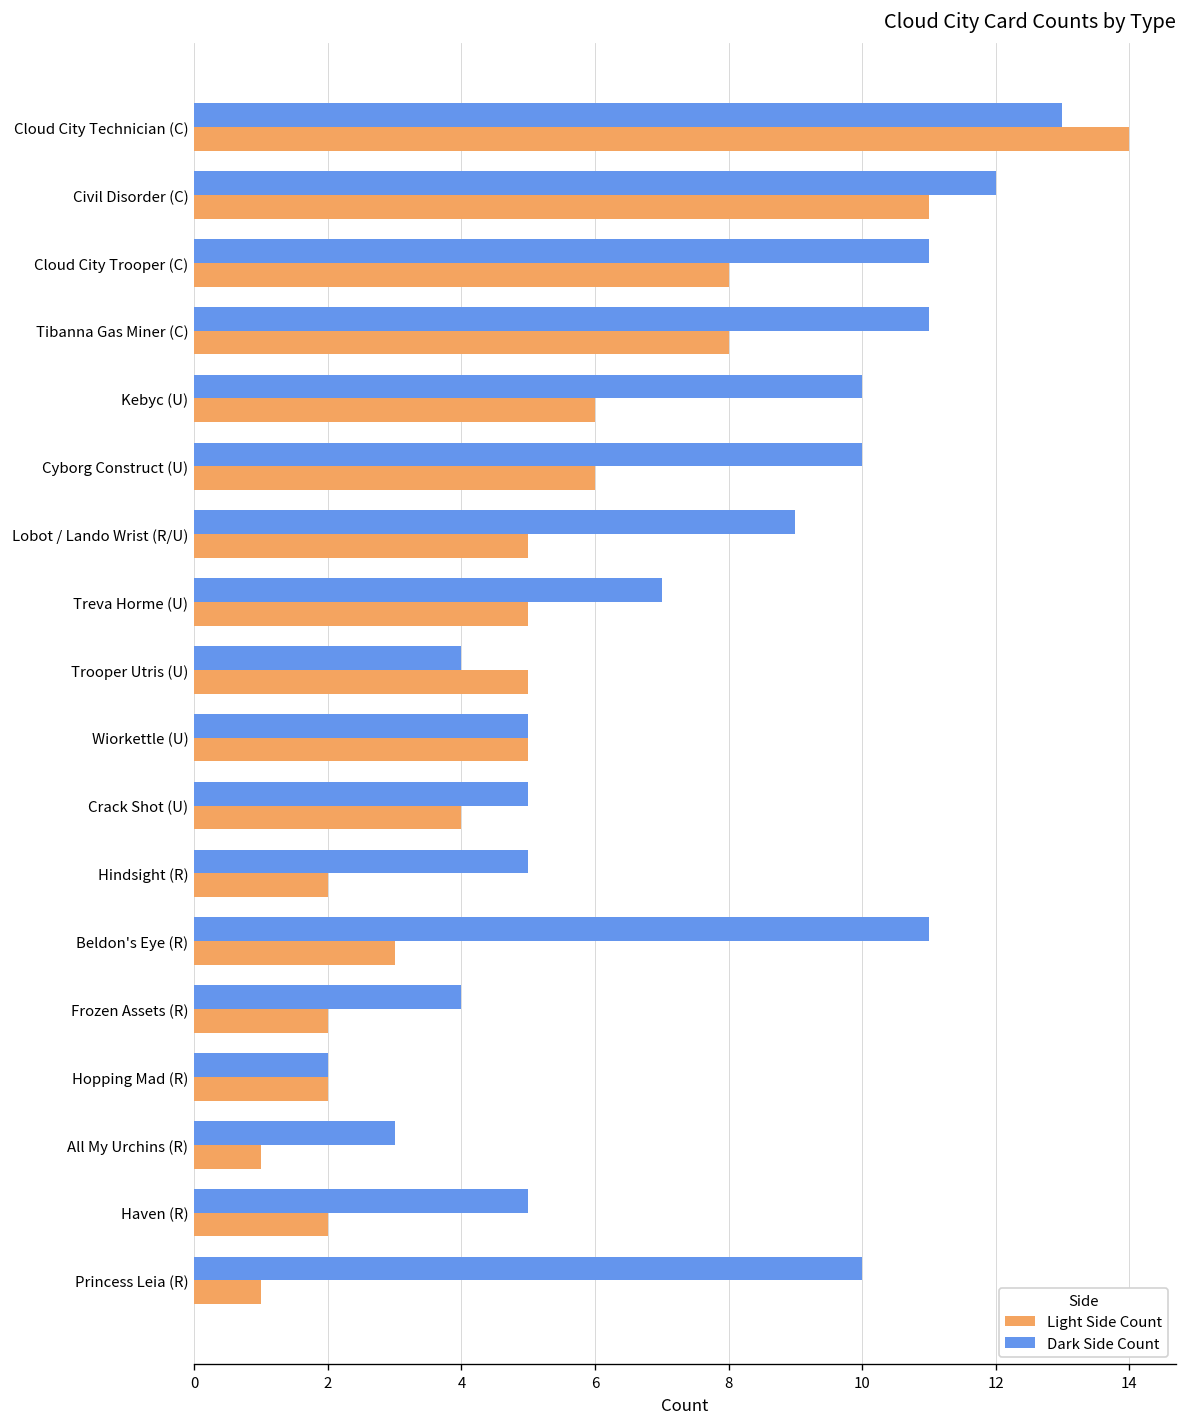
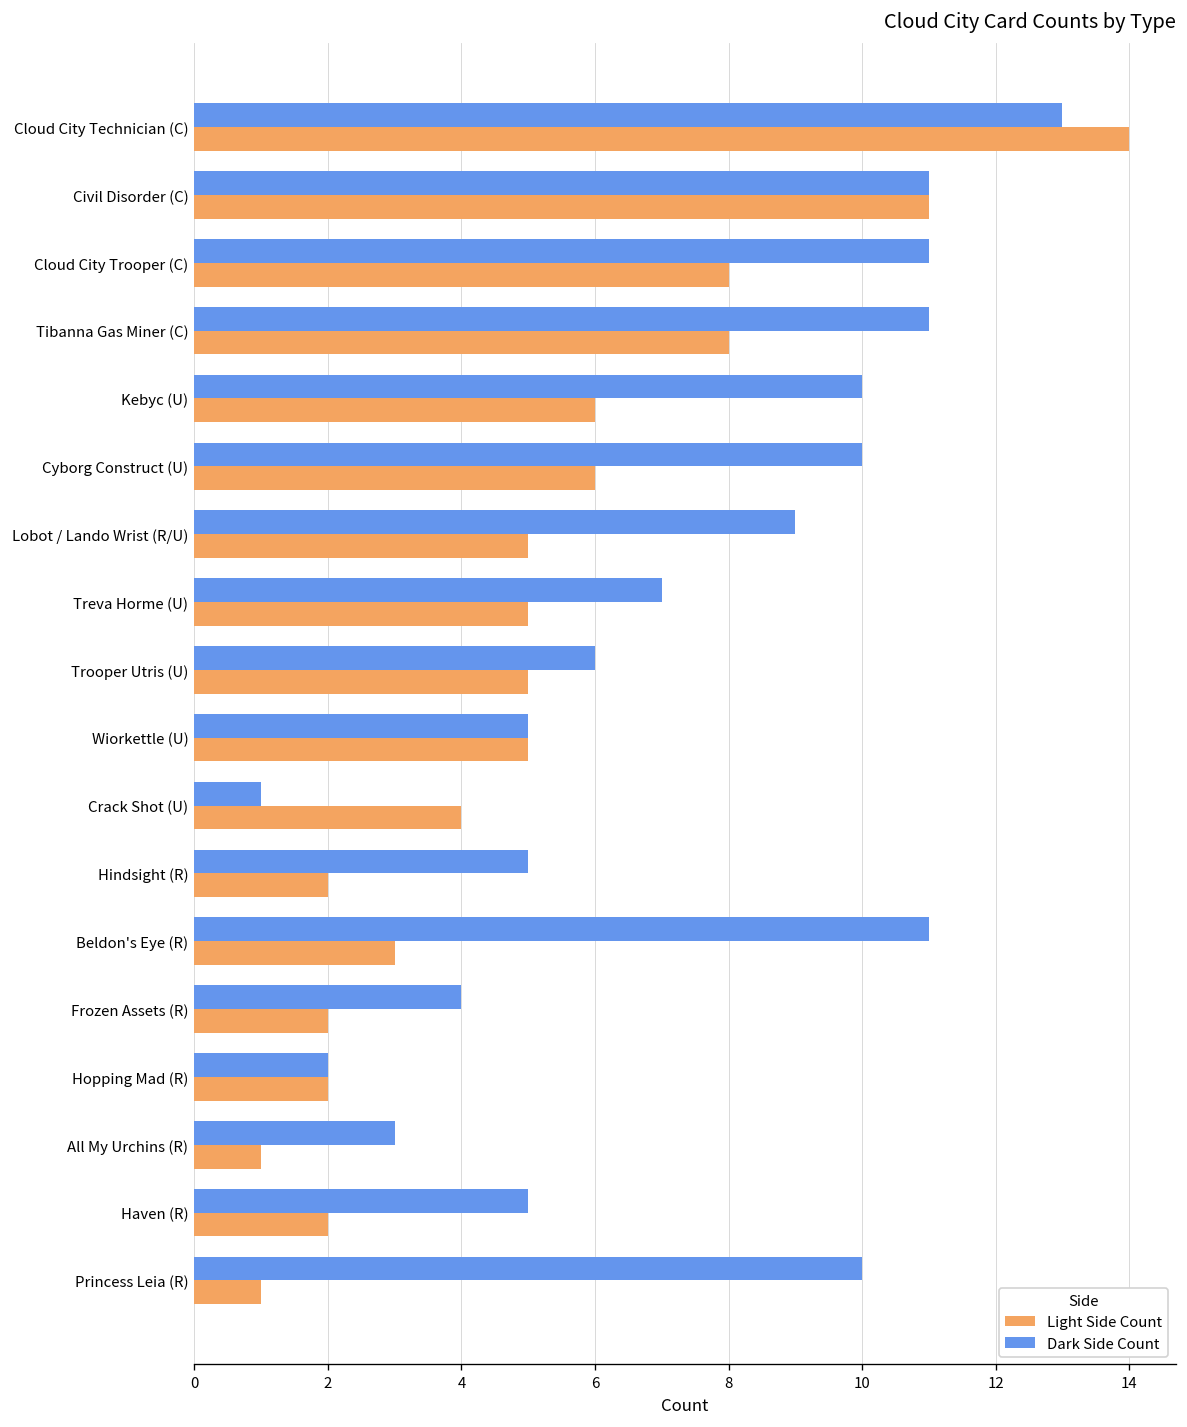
Dark Side Count, Civil Disorder (C): 12 -> 11
Dark Side Count, Trooper Utris (U): 4 -> 6
Dark Side Count, Crack Shot (U): 5 -> 1
